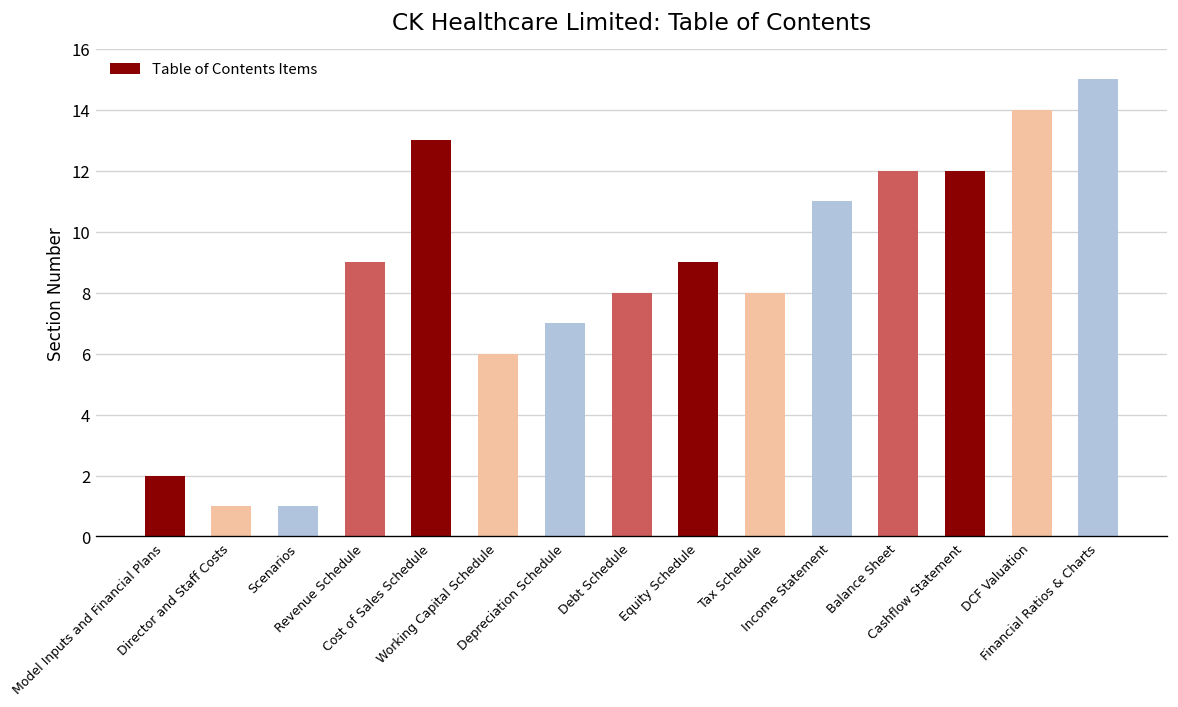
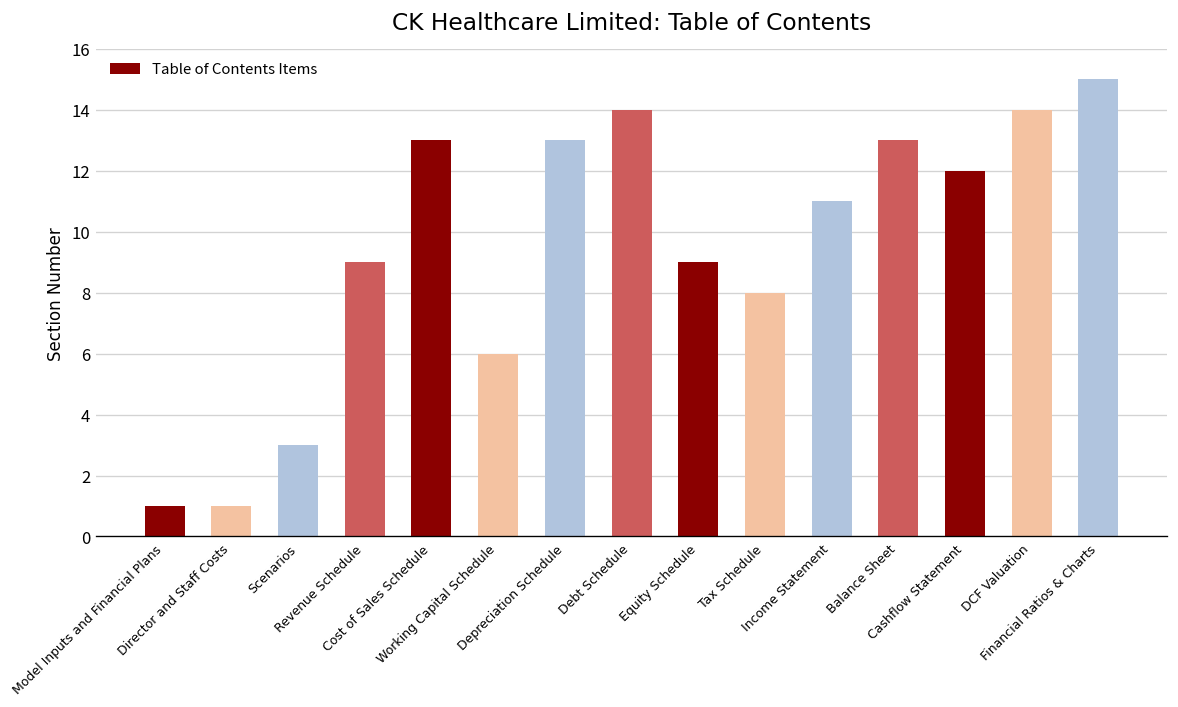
Model Inputs and Financial Plans: 2 -> 1
Scenarios: 1 -> 3
Depreciation Schedule: 7 -> 13
Debt Schedule: 8 -> 14
Balance Sheet: 12 -> 13
